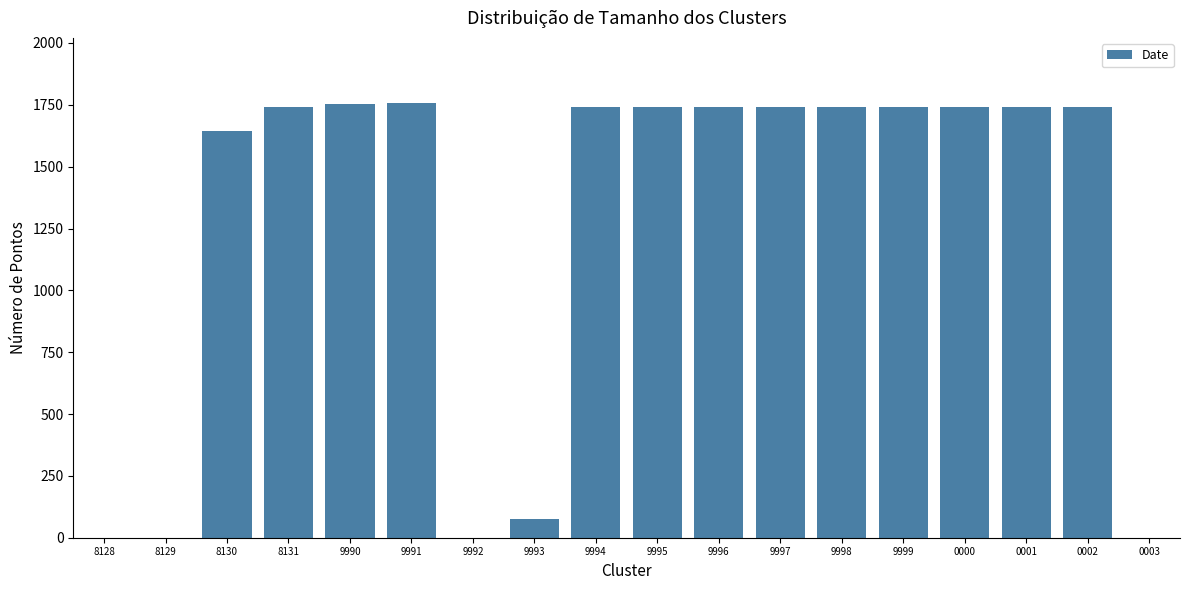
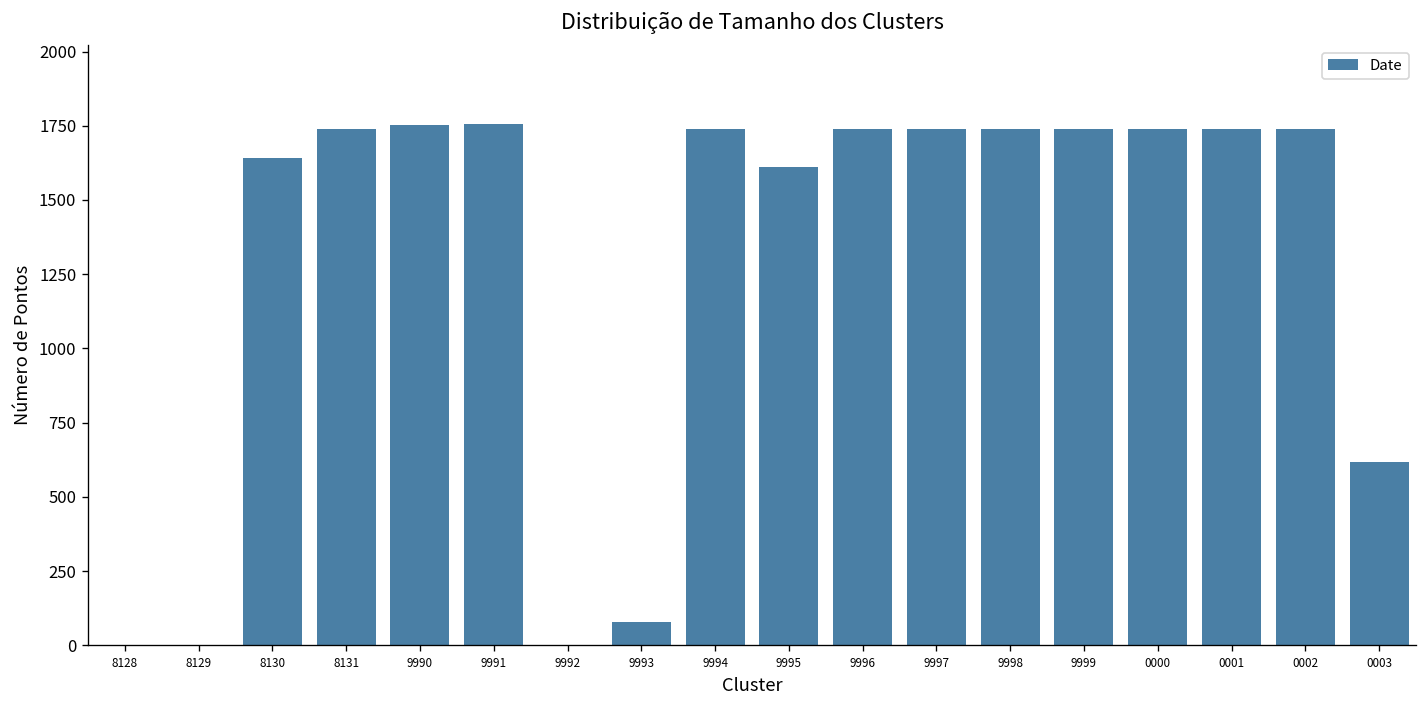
9995: 1740 -> 1610
0003: 0 -> 620
